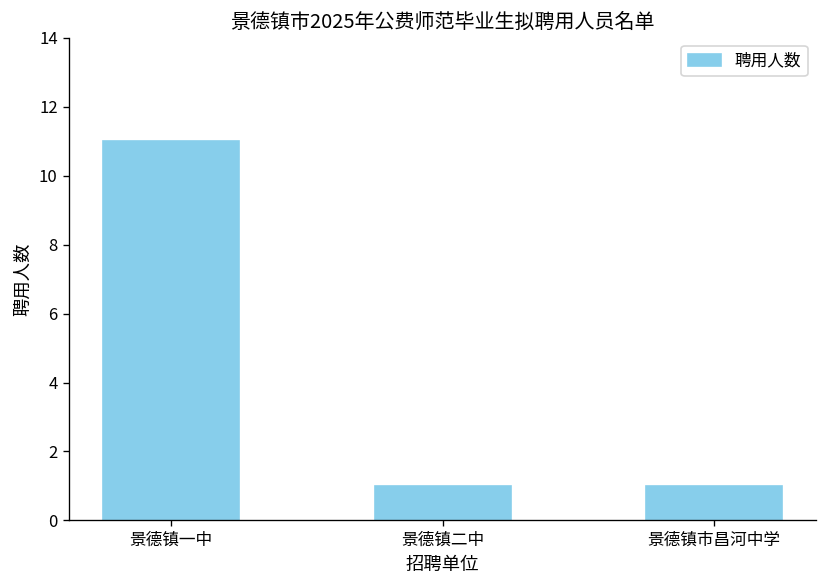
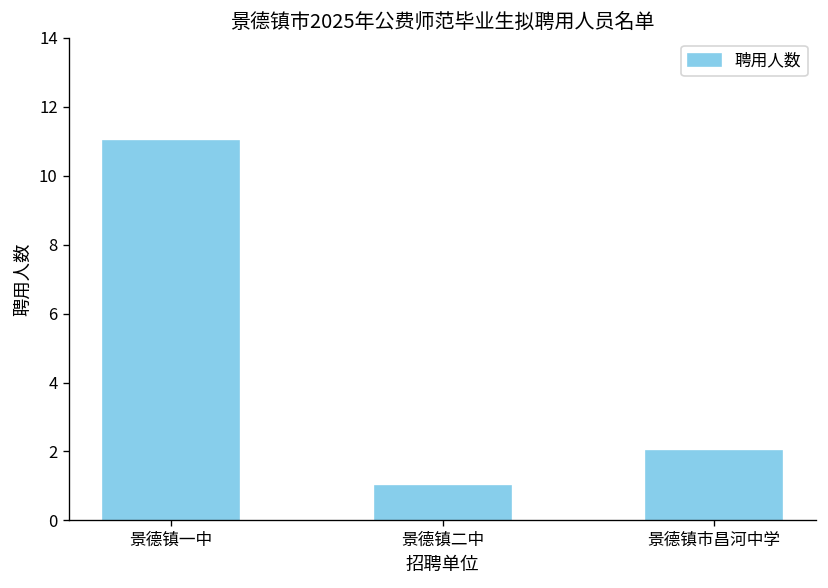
景德镇市昌河中学: 1 -> 2
